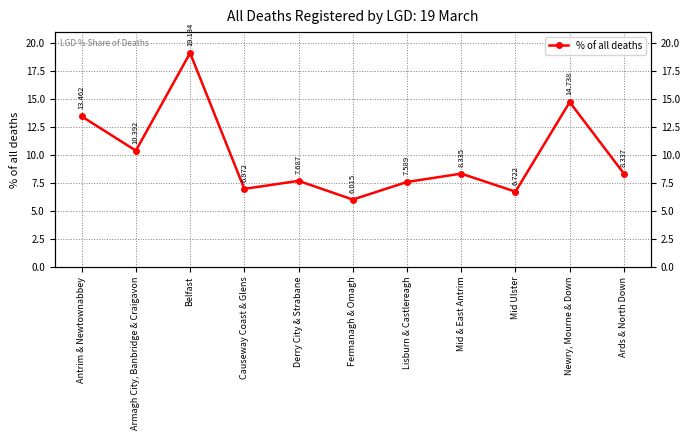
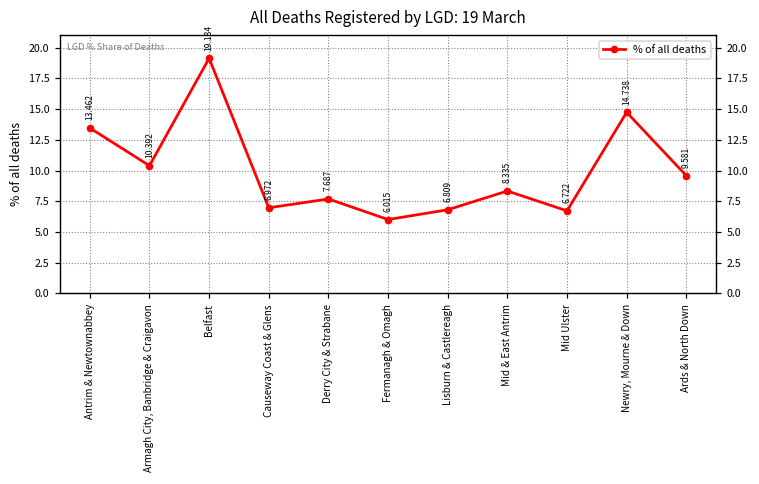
Lisburn & Castlereagh: 7.589 -> 6.809
Ards & North Down: 8.337 -> 9.581
